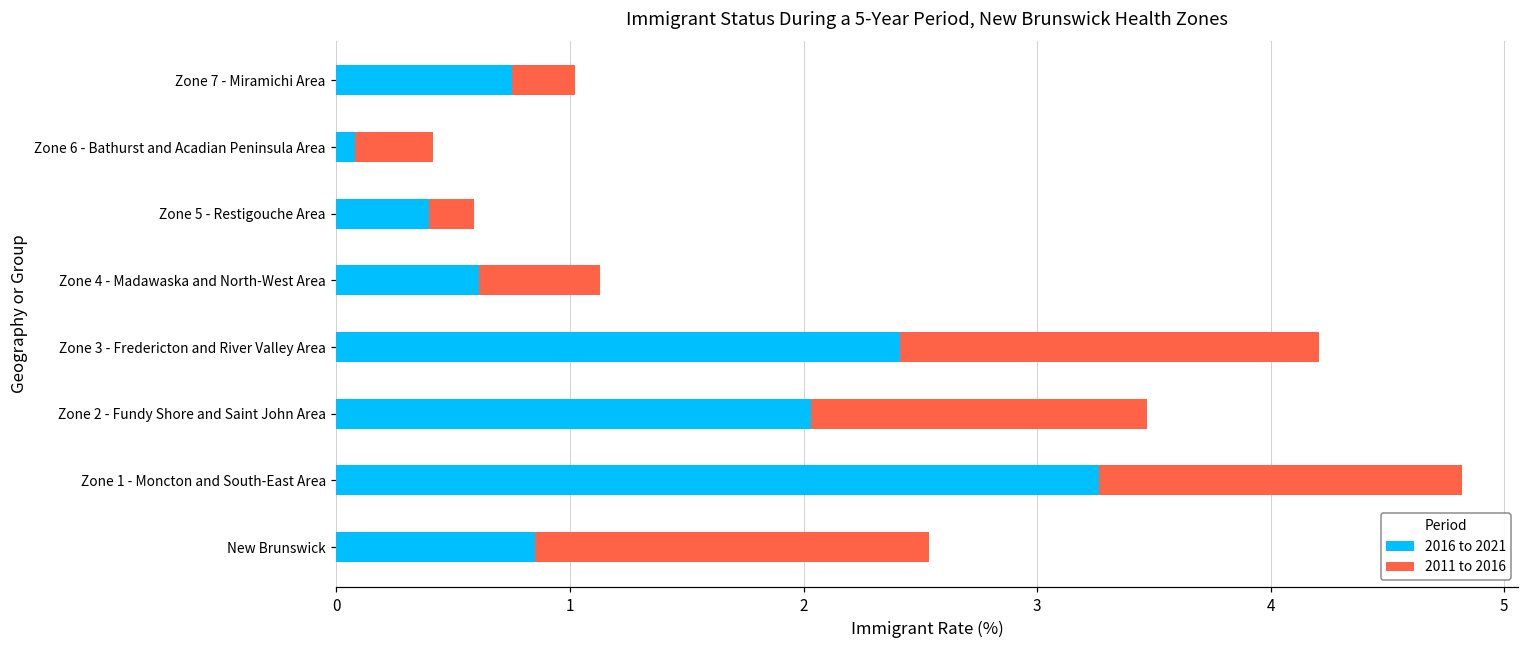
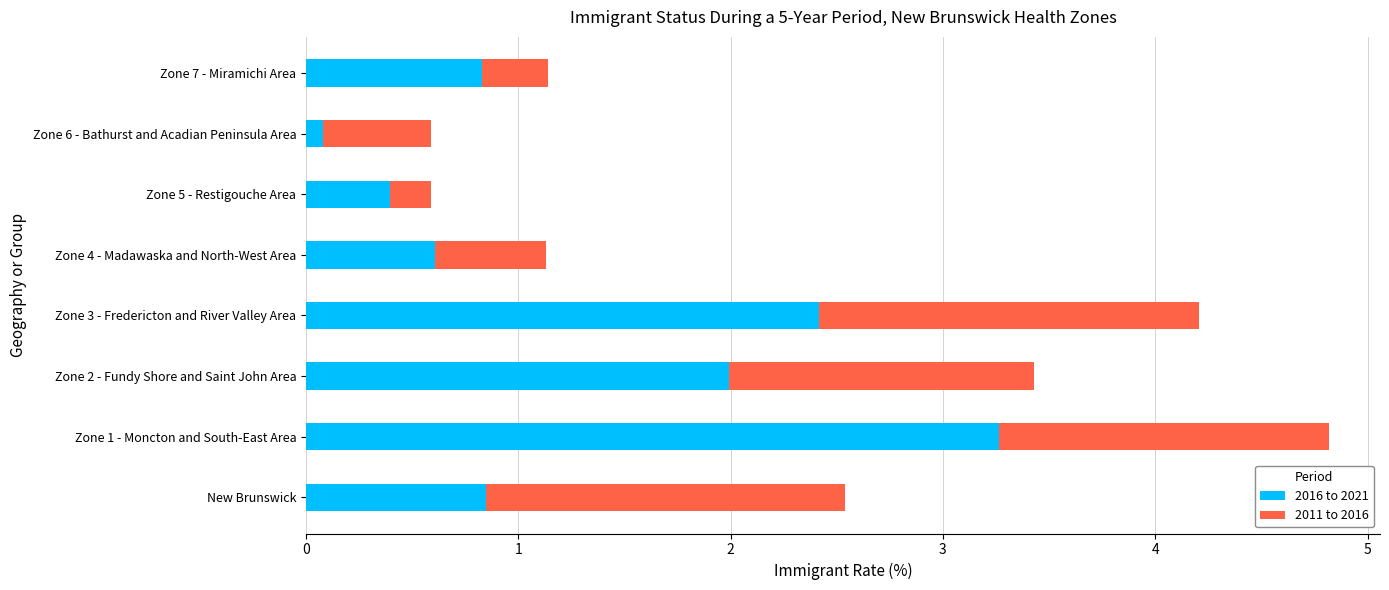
2016 to 2021, Zone 7 - Miramichi Area: 0.75 -> 0.83
2011 to 2016, Zone 7 - Miramichi Area: 0.27 -> 0.31
2011 to 2016, Zone 6 - Bathurst and Acadian Peninsula Area: 0.33 -> 0.51
2016 to 2021, Zone 2 - Fundy Shore and Saint John Area: 2.03 -> 1.99
